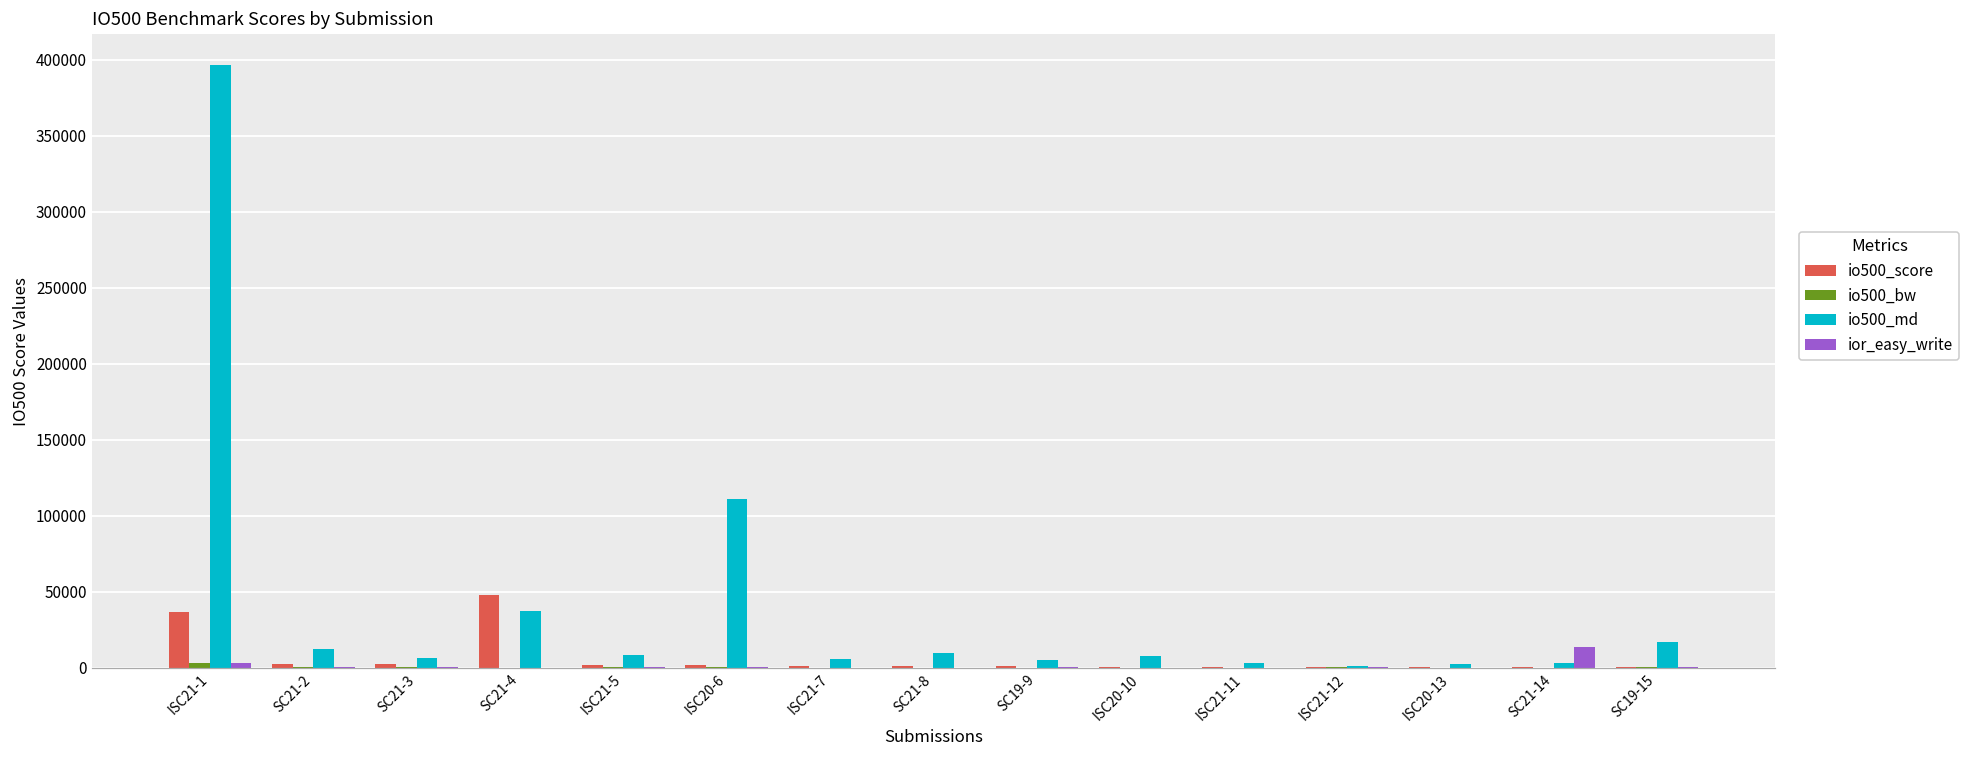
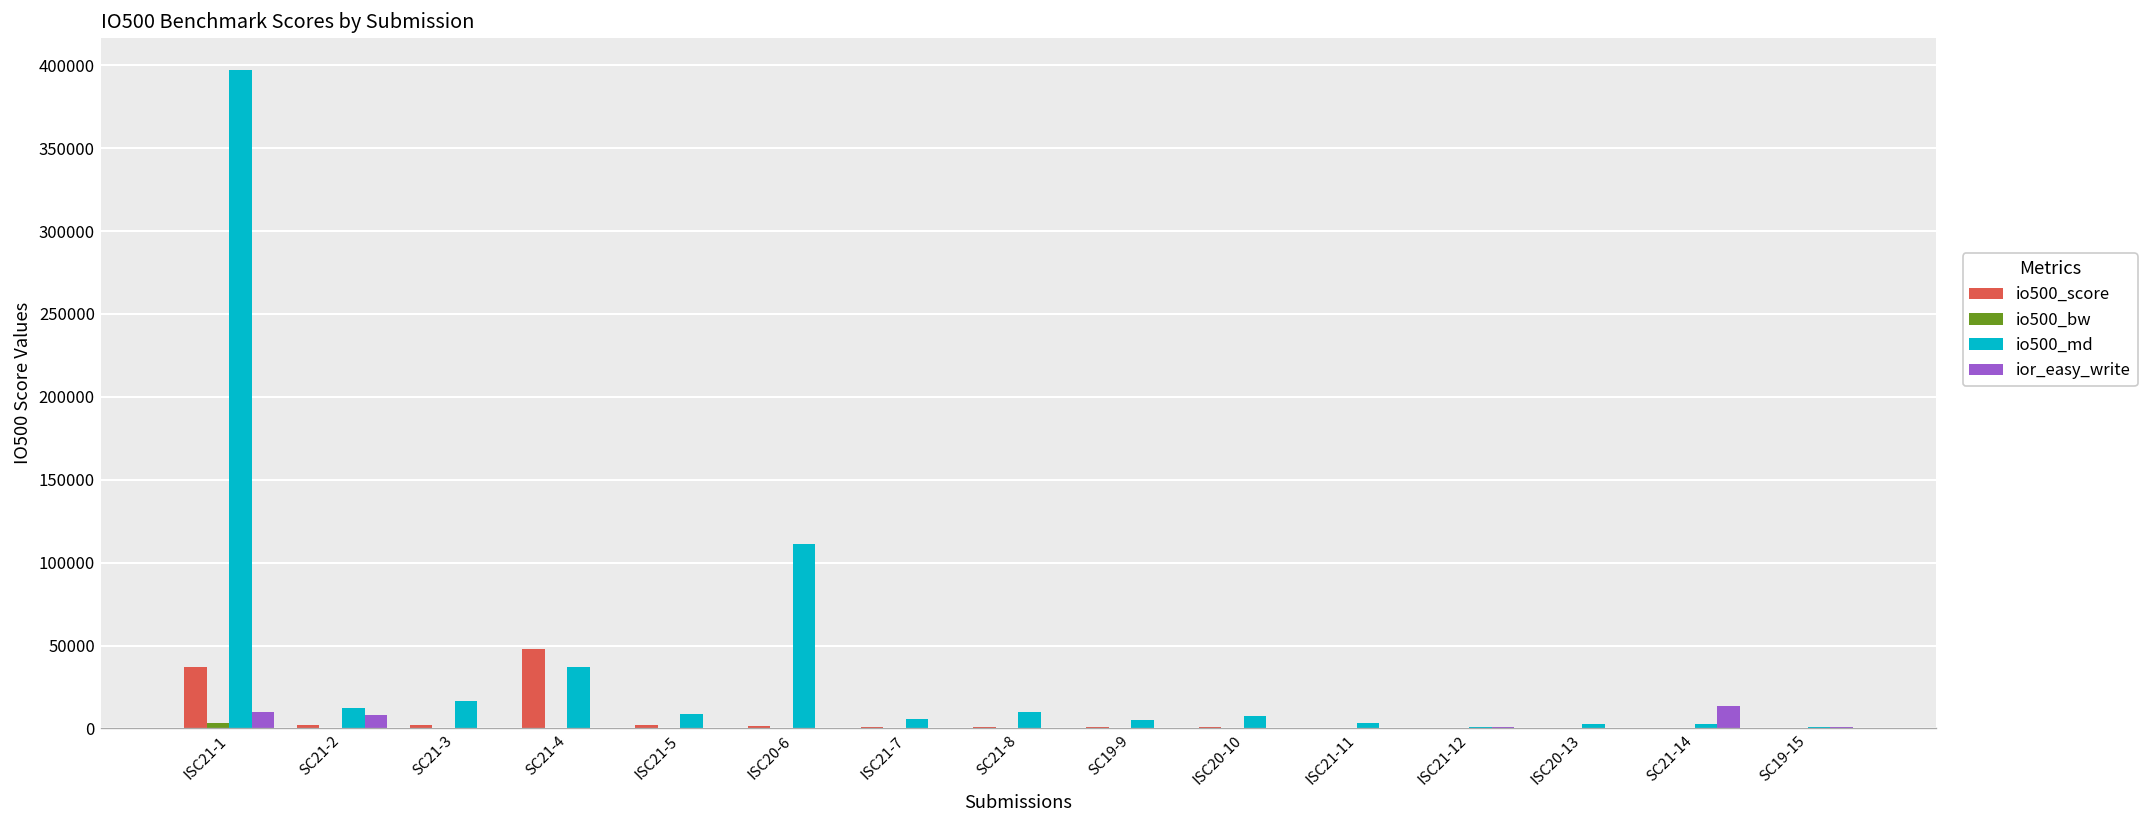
ior_easy_write, ISC21-1: 3000 -> 10000
ior_easy_write, SC21-2: 0 -> 8000
io500_md, SC21-3: 7000 -> 17000
io500_md, SC19-15: 17000 -> 1000
